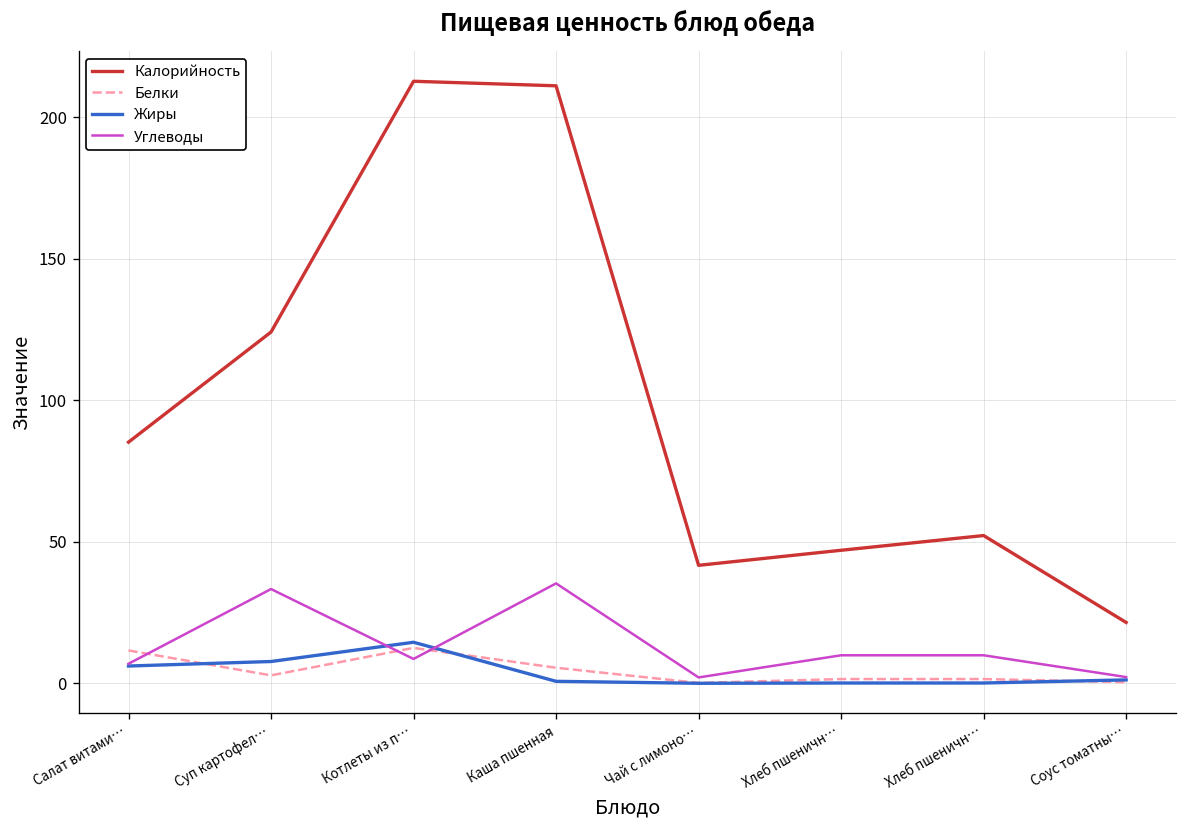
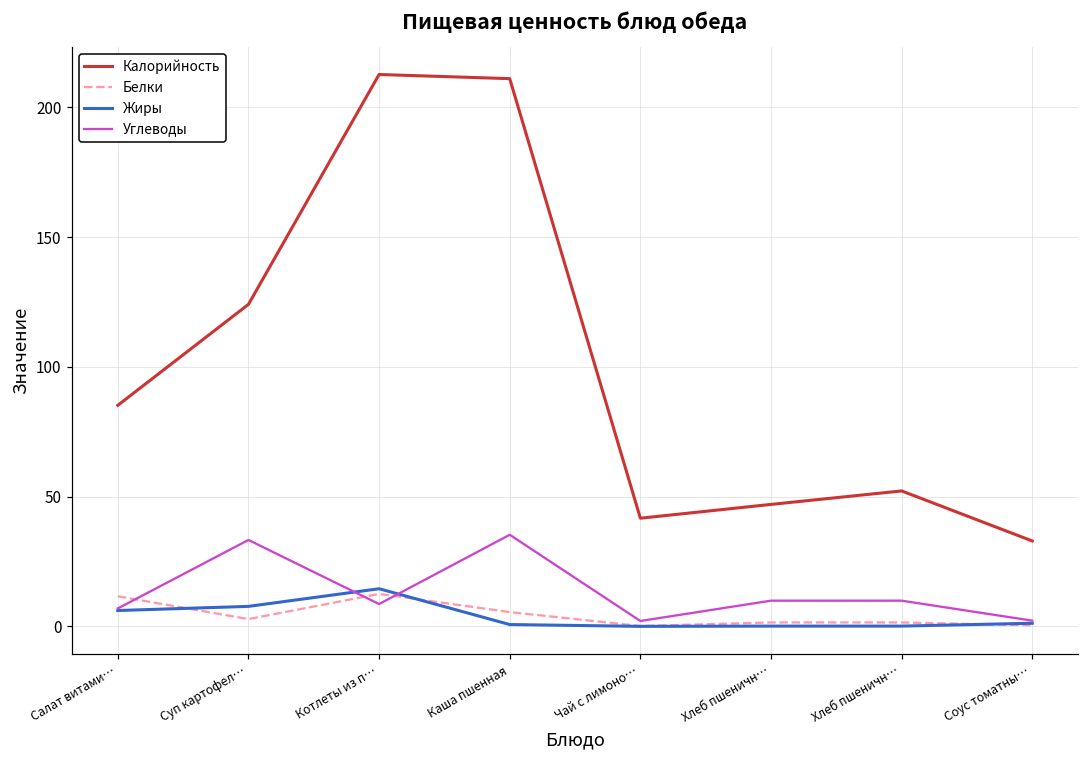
Калорийность, Соус томатны…: 22 -> 33
